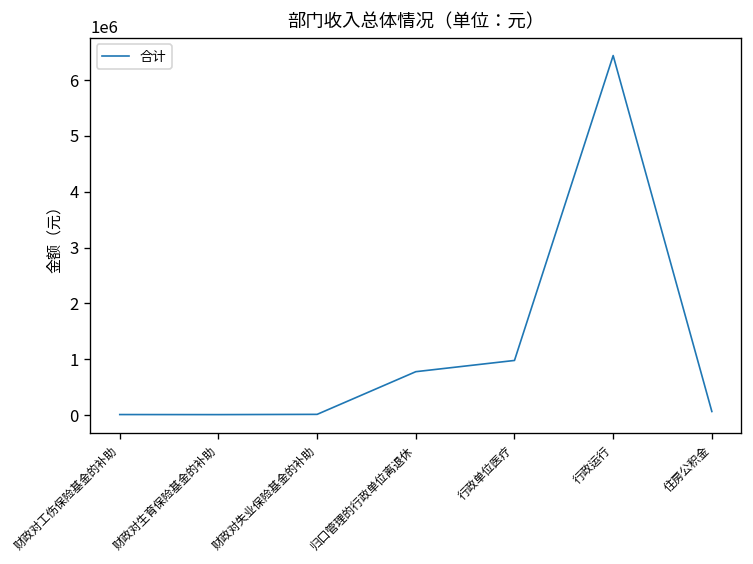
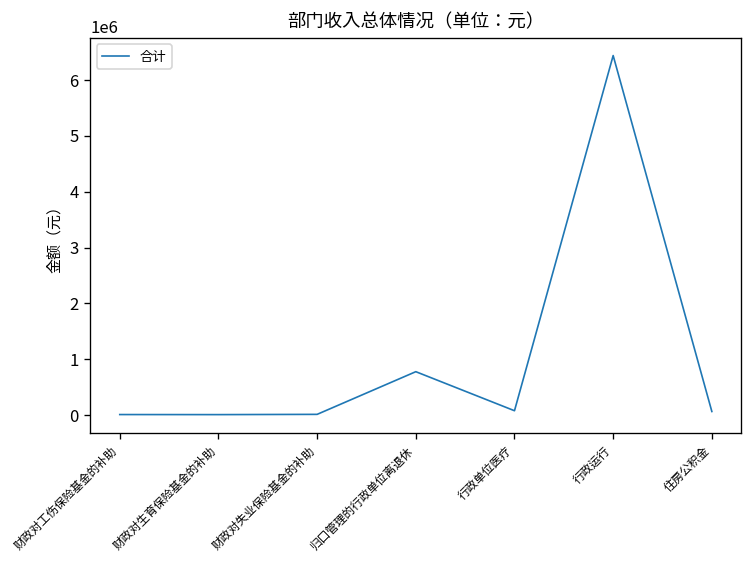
行政单位医疗: 1000000 -> 100000
